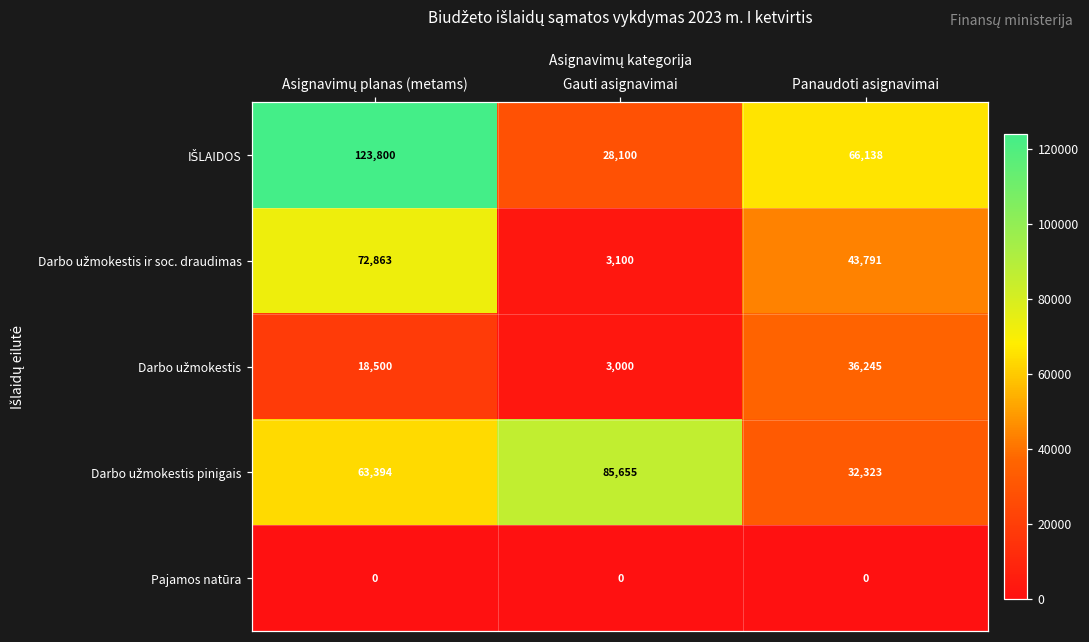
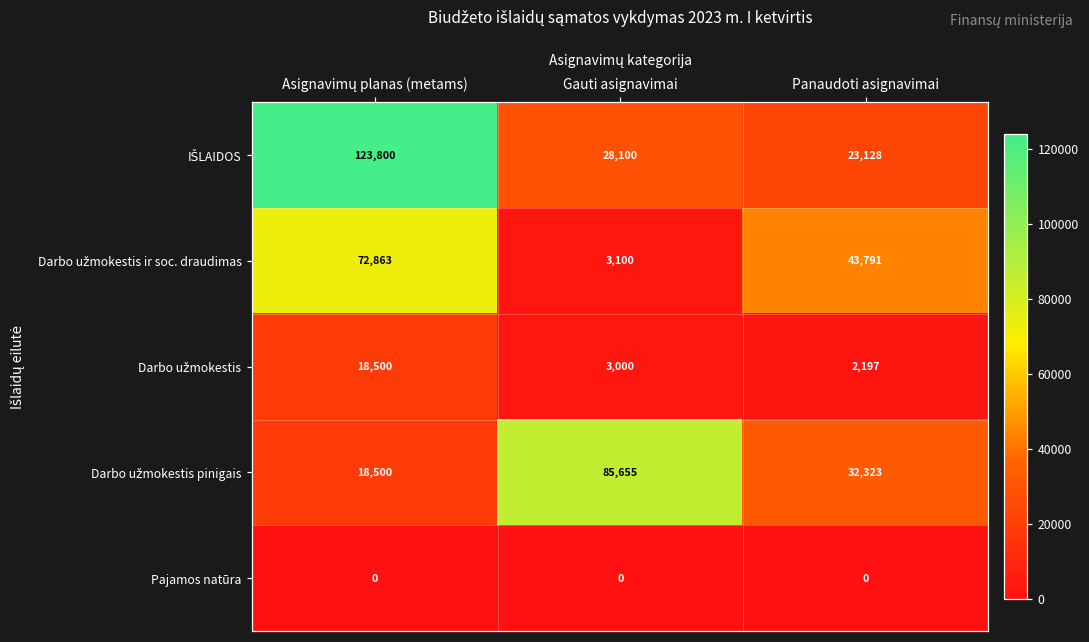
IŠLAIDOS, Panaudoti asignavimai: 66,138 -> 23,128
Darbo užmokestis, Panaudoti asignavimai: 36,245 -> 2,197
Darbo užmokestis pinigais, Asignavimų planas (metams): 63,394 -> 18,500
